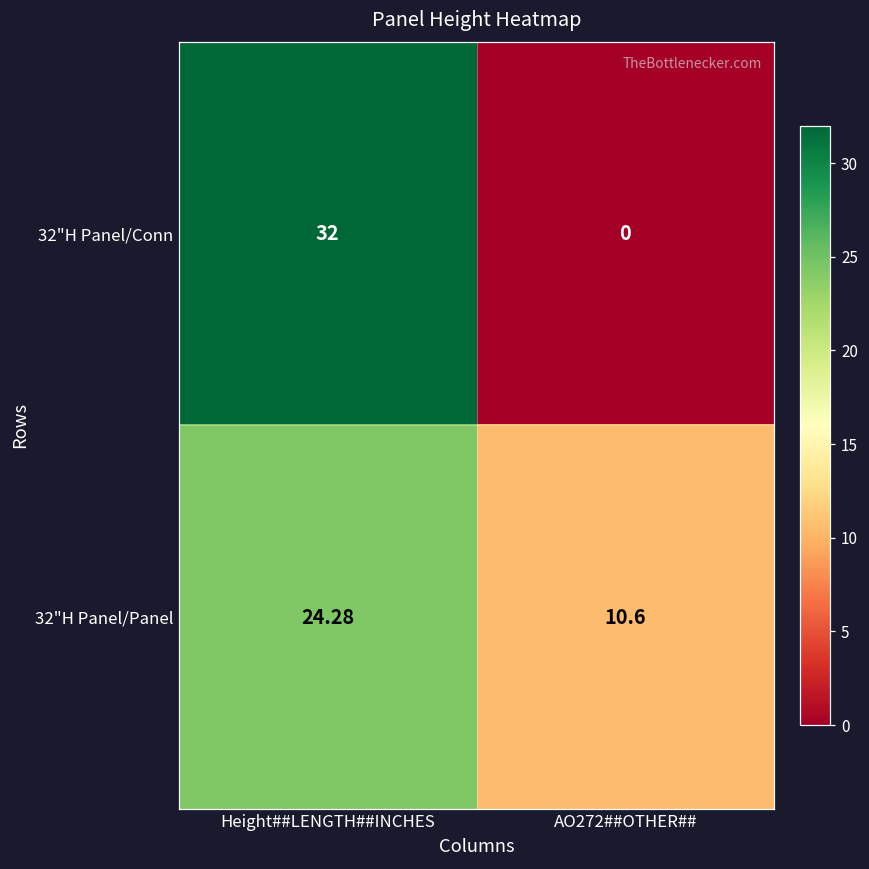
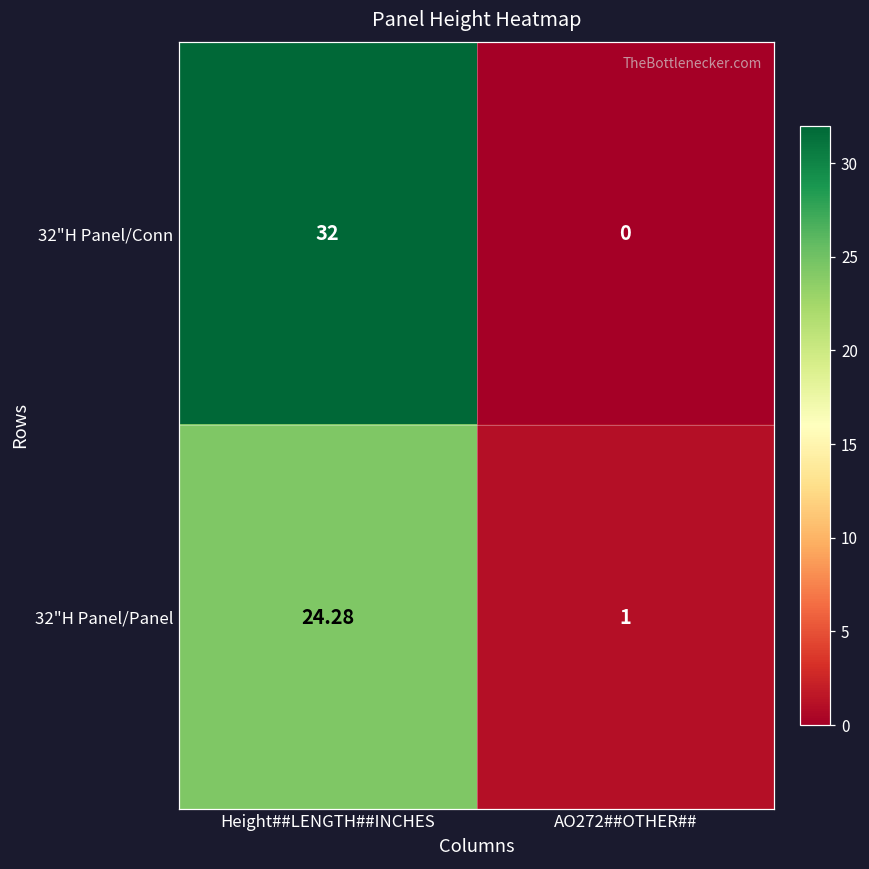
32"H Panel/Panel, AO272##OTHER##: 10.6 -> 1
